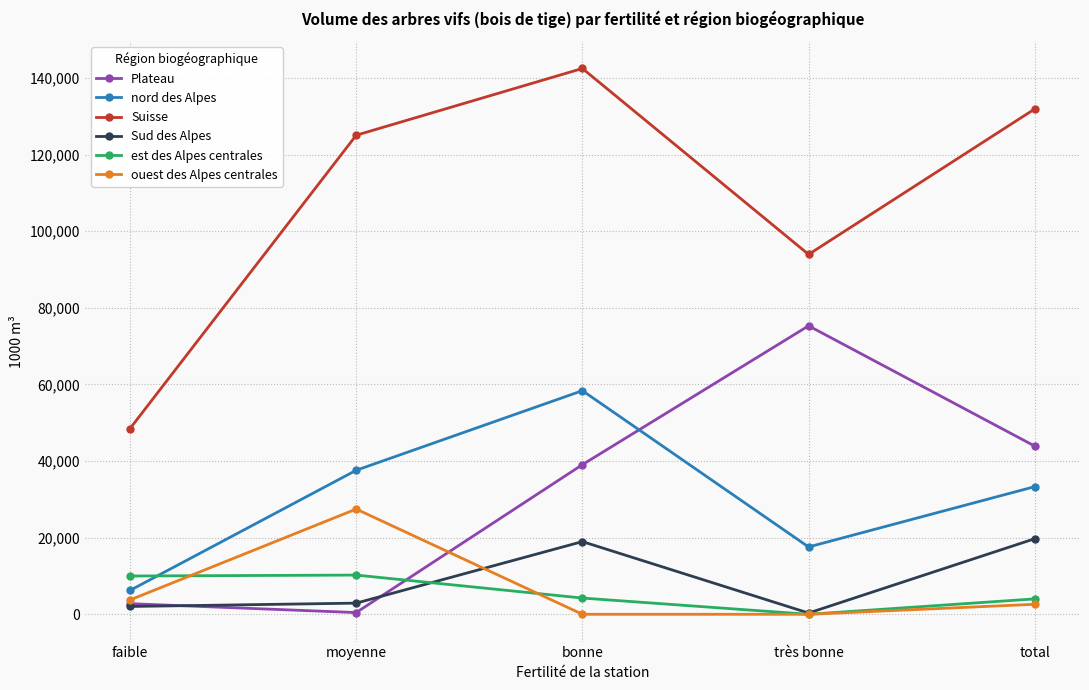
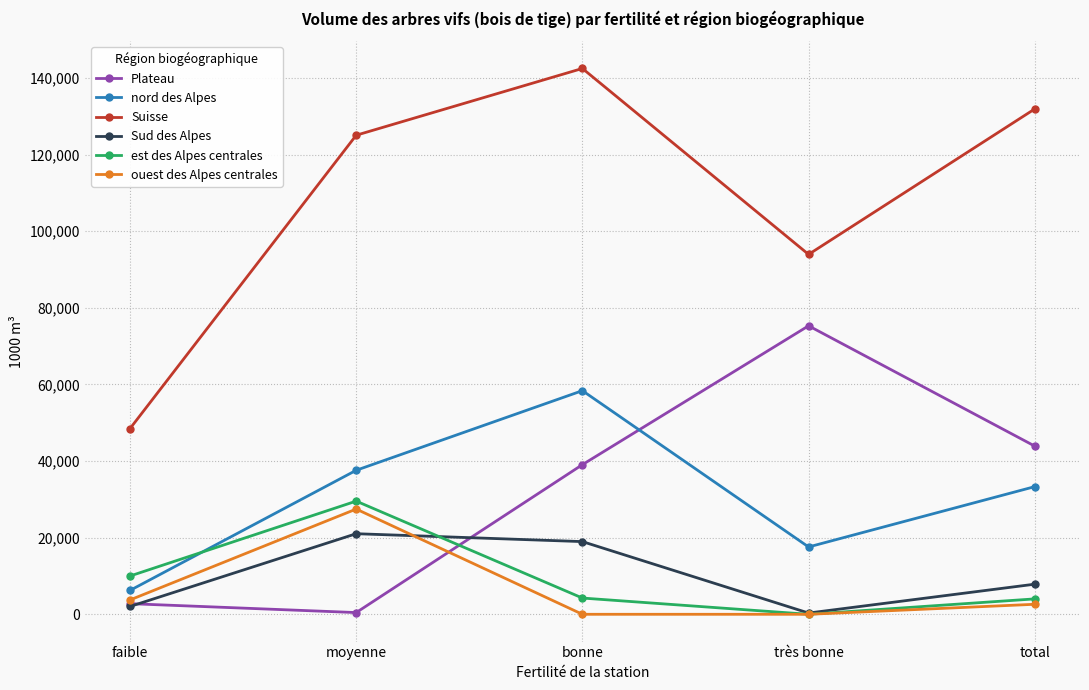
Sud des Alpes, moyenne: 3,000 -> 21,000
est des Alpes centrales, moyenne: 10,000 -> 30,000
Sud des Alpes, total: 20,000 -> 8,000
